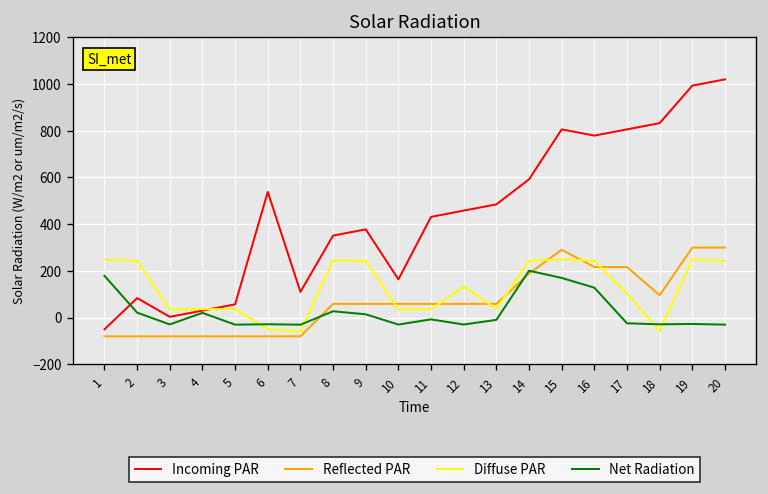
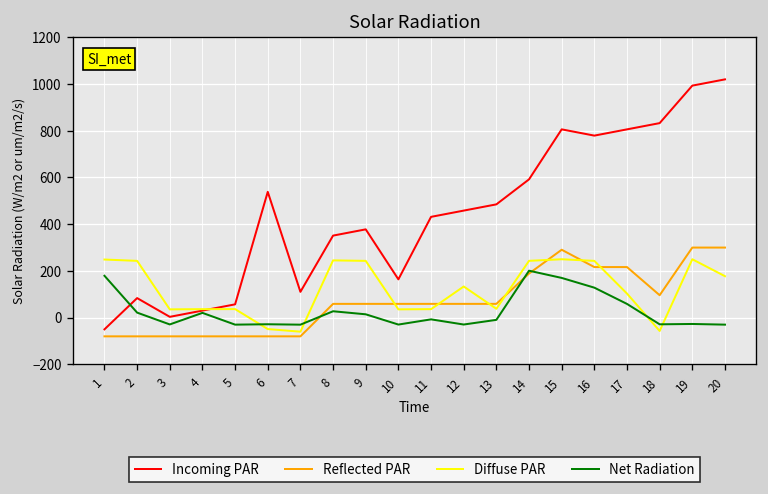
Net Radiation, 17: -20 -> 60
Diffuse PAR, 20: 240 -> 180
